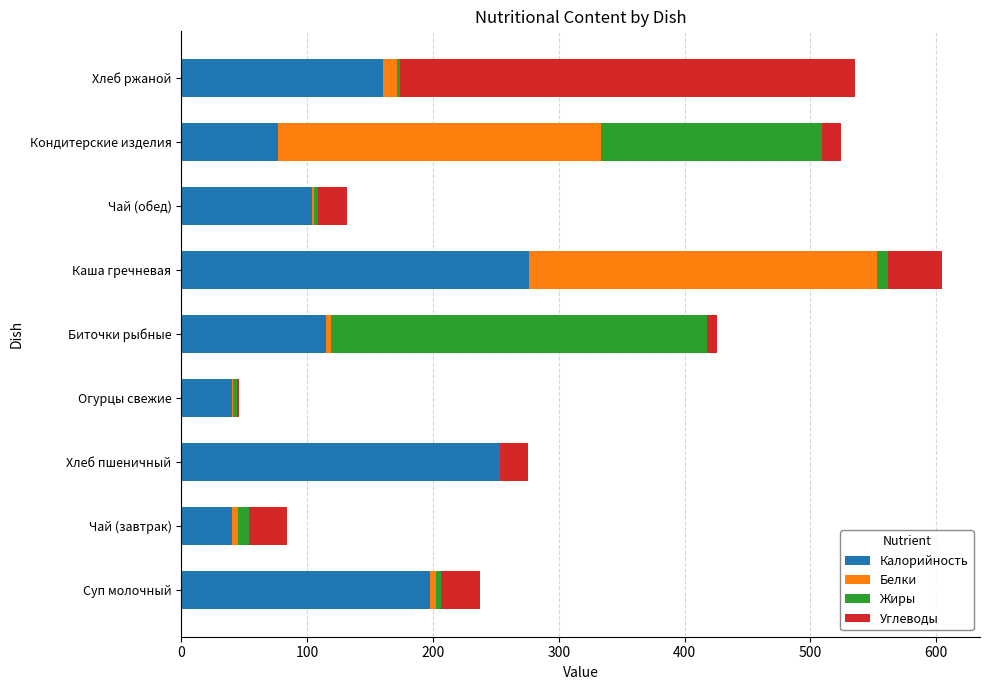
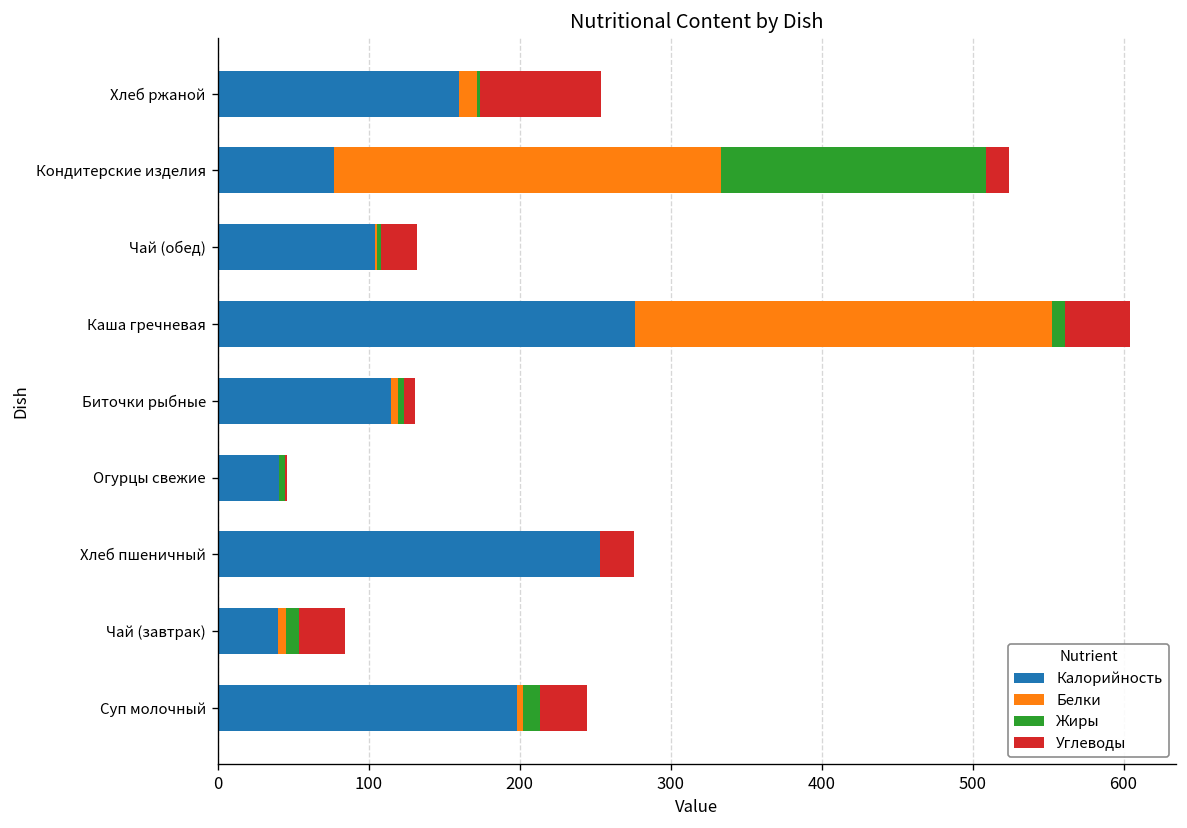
Углеводы, Хлеб ржаной: 362 -> 80
Жиры, Биточки рыбные: 299 -> 4
Жиры, Суп молочный: 4 -> 11
